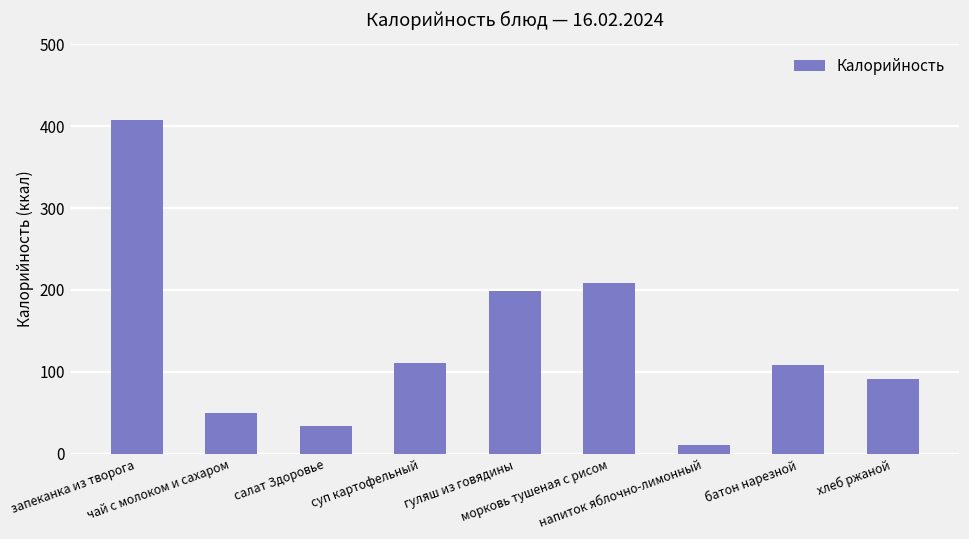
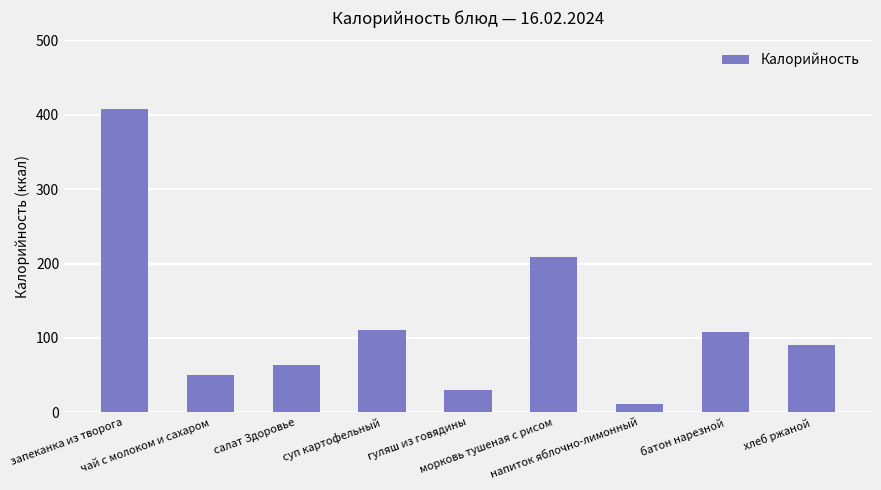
салат Здоровье: 30 -> 60
гуляш из говядины: 200 -> 30
